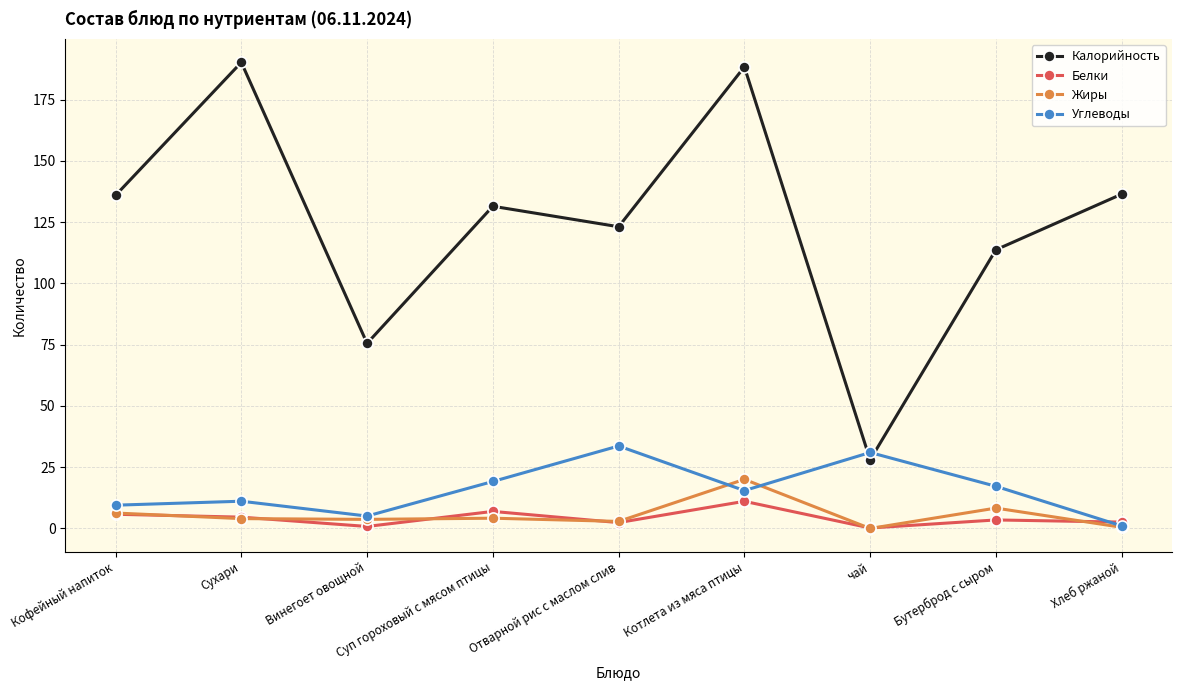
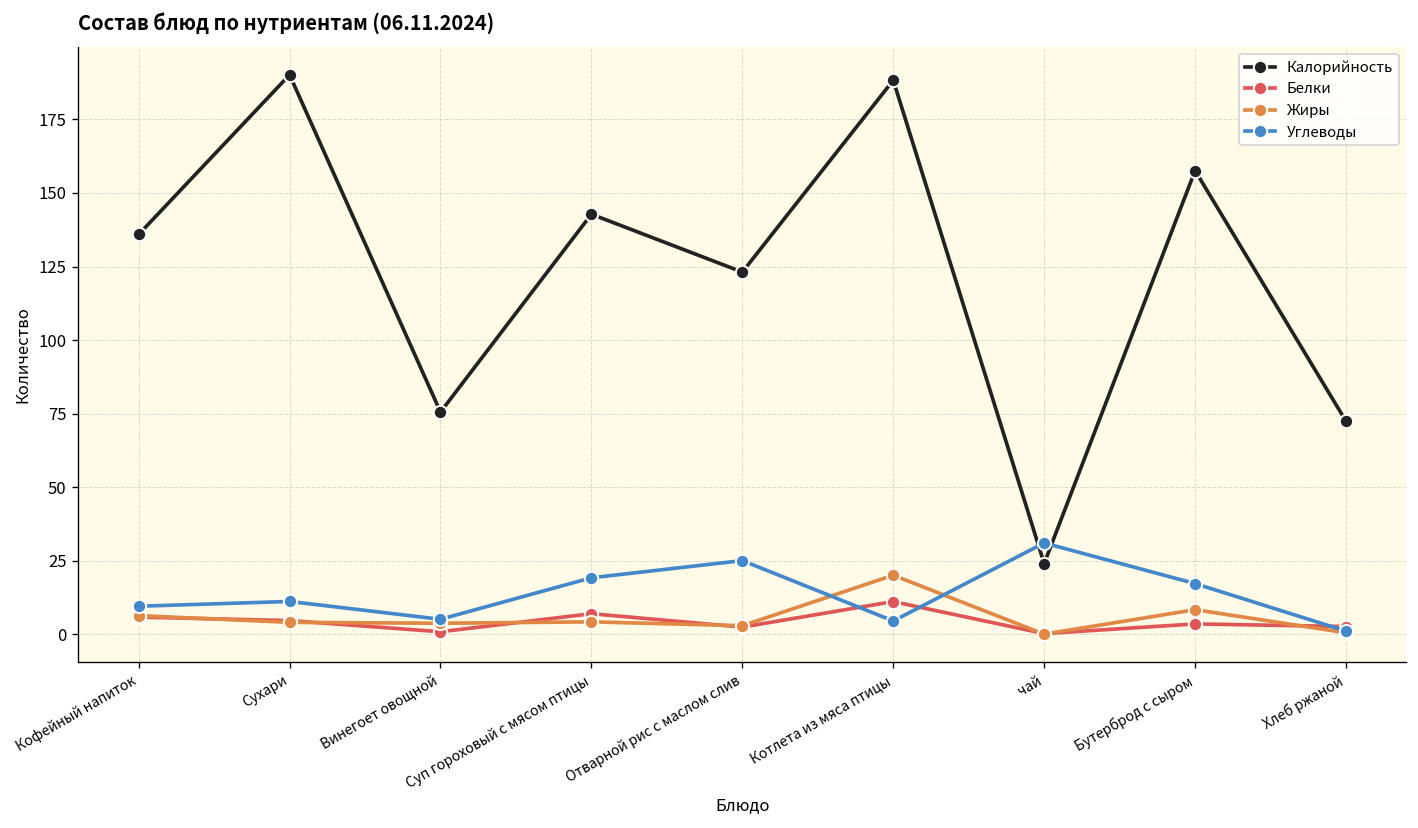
Калорийность, Суп гороховый с мясом птицы: 131 -> 143
Углеводы, Отварной рис с маслом слив: 34 -> 25
Углеводы, Котлета из мяса птицы: 15 -> 4
Калорийность, чай: 28 -> 24
Калорийность, Бутерброд с сыром: 114 -> 158
Калорийность, Хлеб ржаной: 136 -> 72
